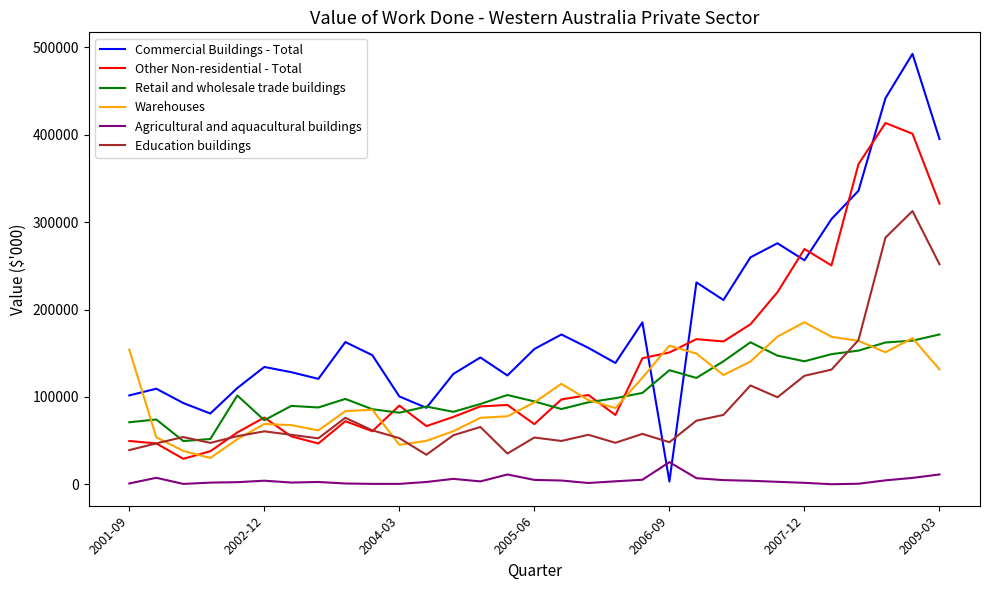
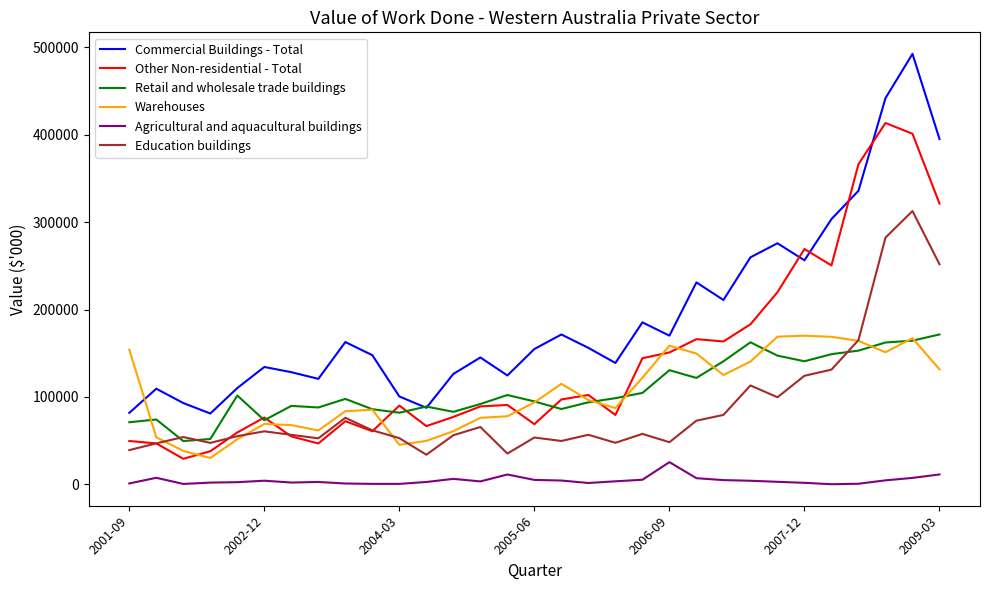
Commercial Buildings - Total, 2001-09: 100000 -> 80000
Commercial Buildings - Total, 2006-09: 0 -> 170000
Warehouses, 2007-12: 190000 -> 170000
